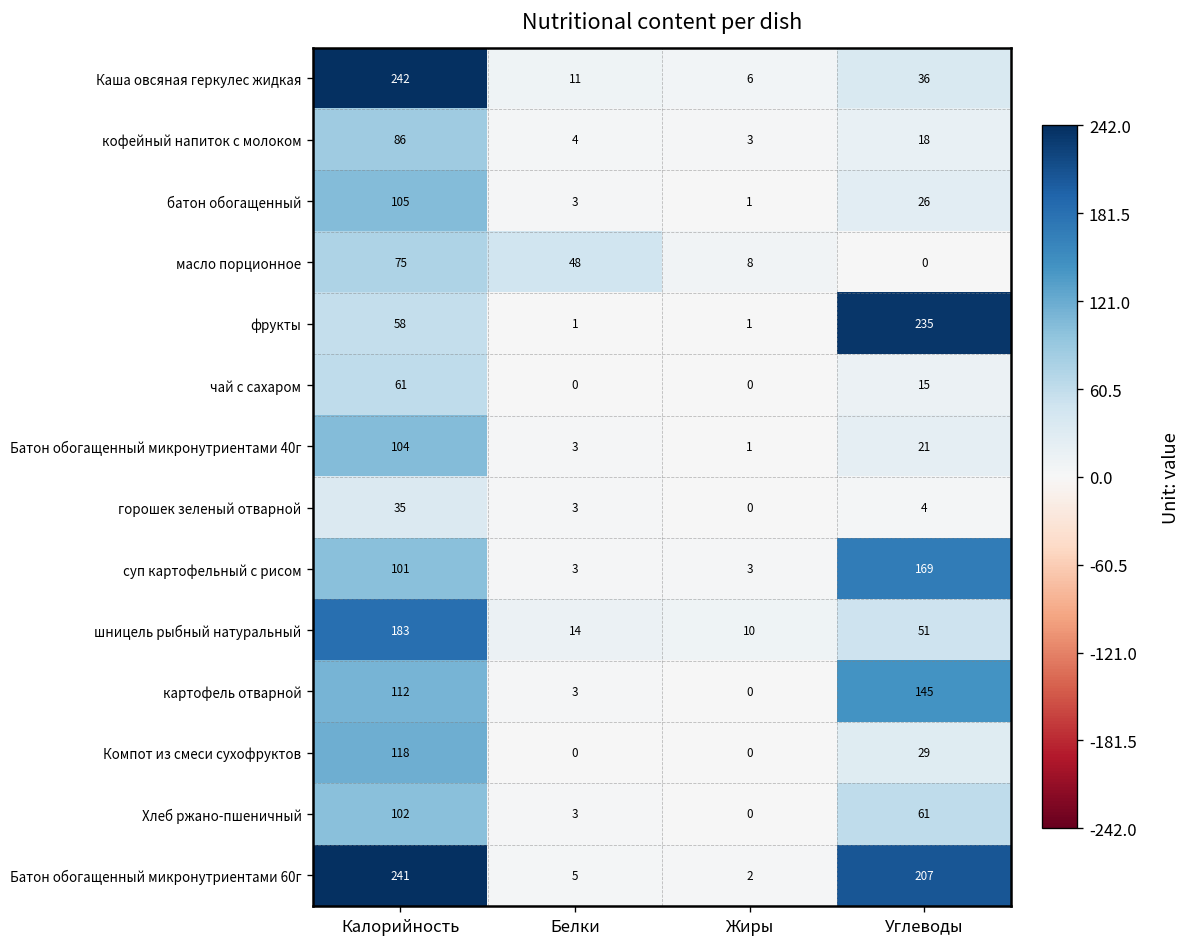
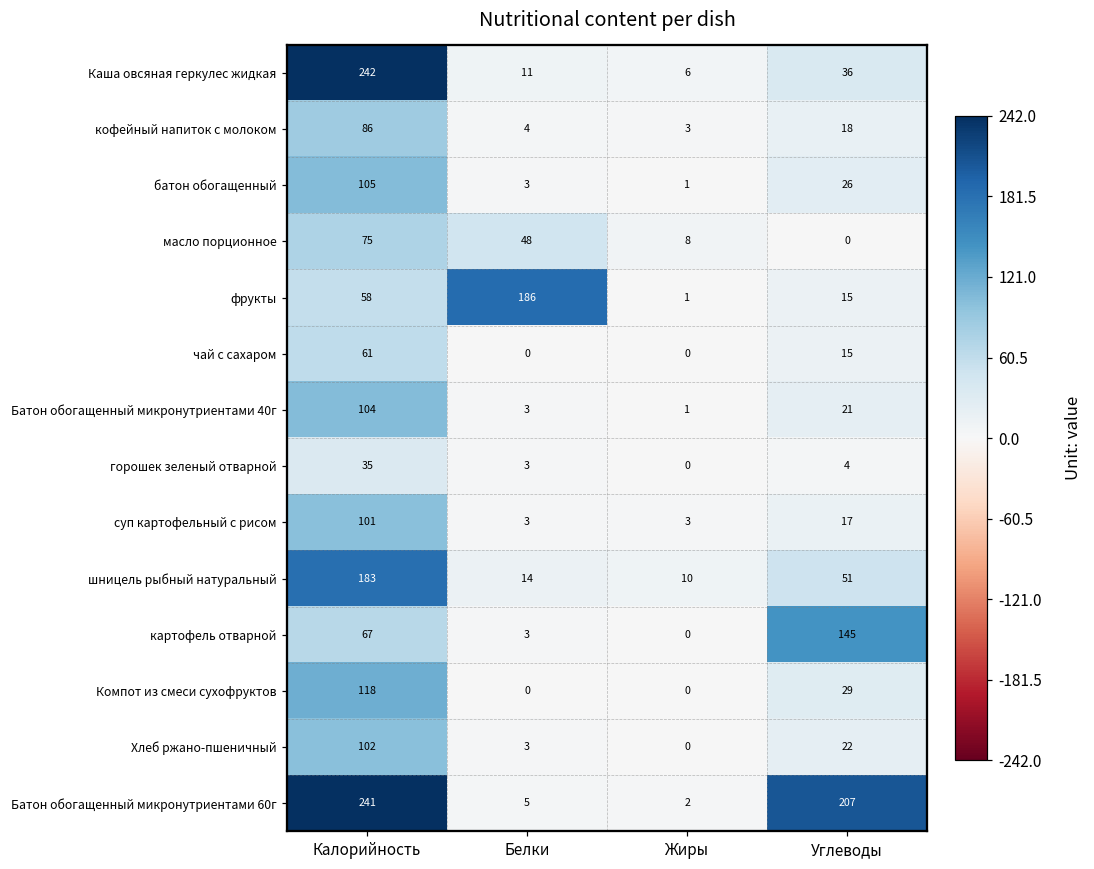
фрукты, Белки: 1 -> 186
фрукты, Углеводы: 235 -> 15
суп картофельный с рисом, Углеводы: 169 -> 17
картофель отварной, Калорийность: 112 -> 67
Хлеб ржано-пшеничный, Углеводы: 61 -> 22
